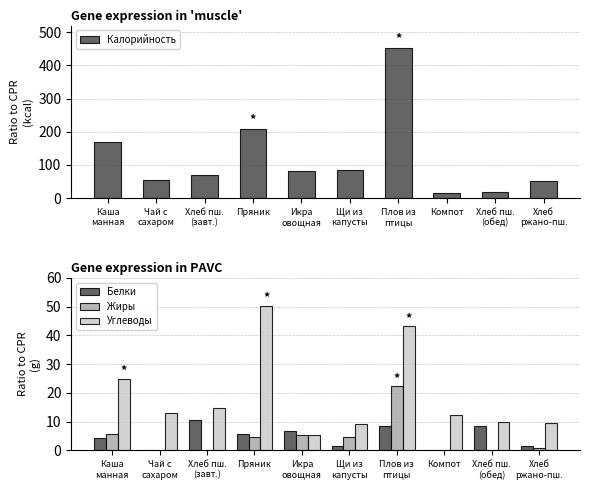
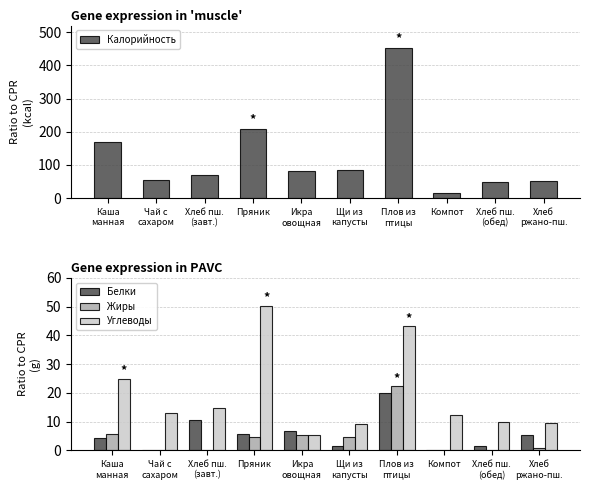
Gene expression in 'muscle', Хлеб пш. (обед): 20 -> 50
Gene expression in PAVC, Белки, Плов из птицы: 8 -> 20
Gene expression in PAVC, Белки, Хлеб пш. (обед): 8 -> 2
Gene expression in PAVC, Белки, Хлеб ржано-пш.: 2 -> 5
